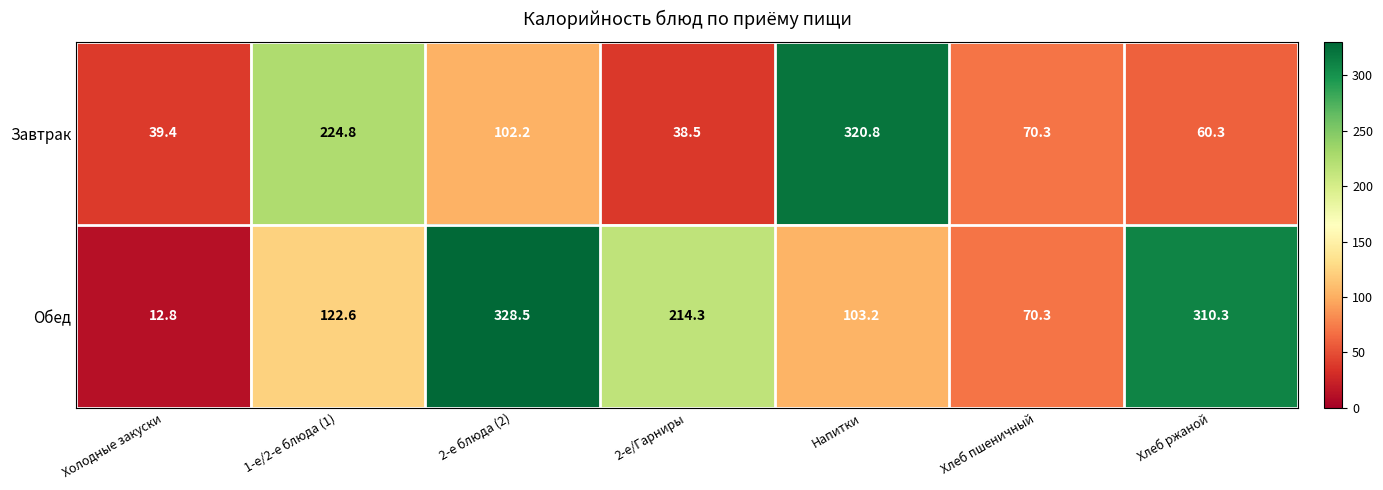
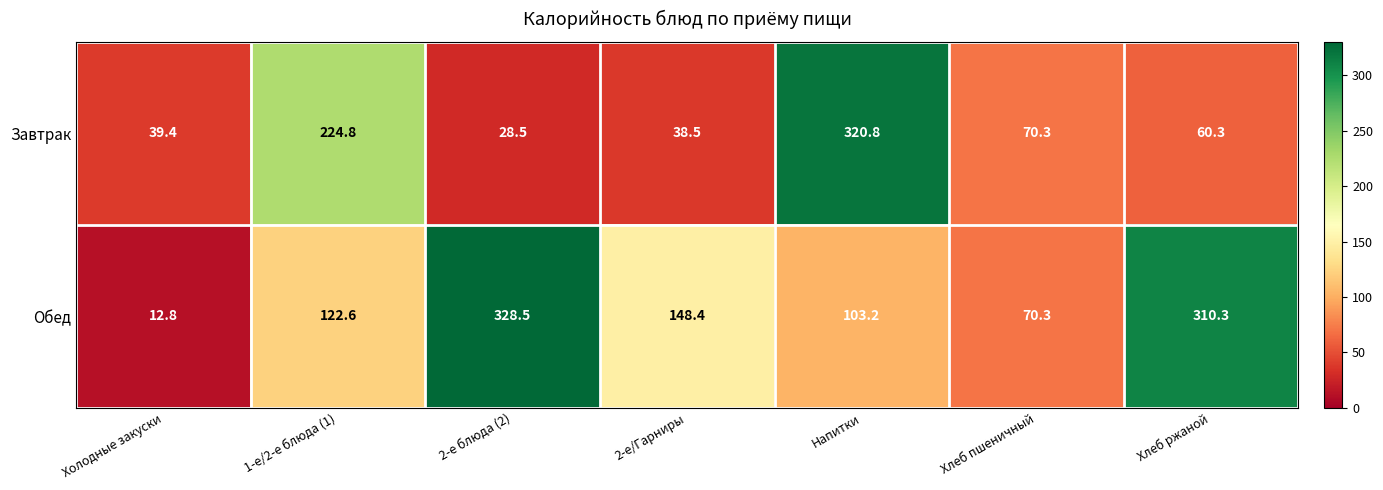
Завтрак, 2-е блюда (2): 102.2 -> 28.5
Обед, 2-е/Гарниры: 214.3 -> 148.4
